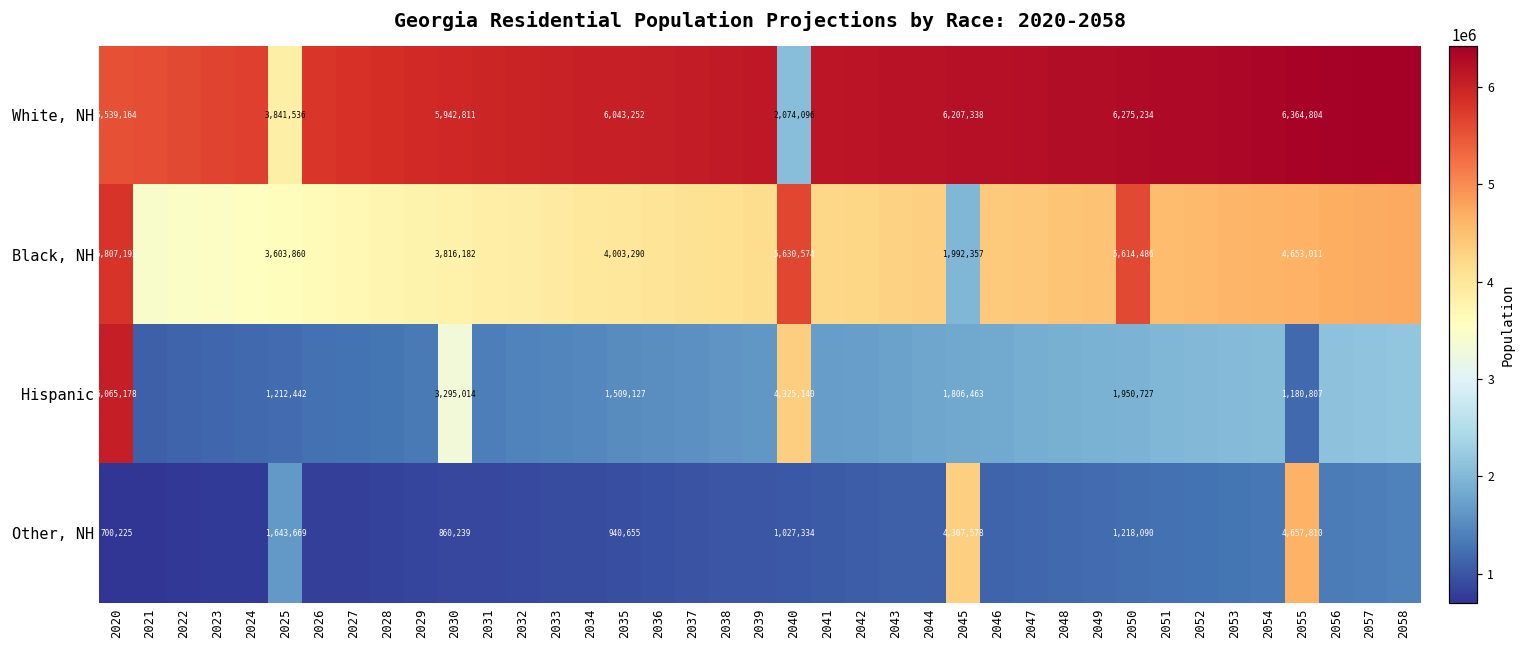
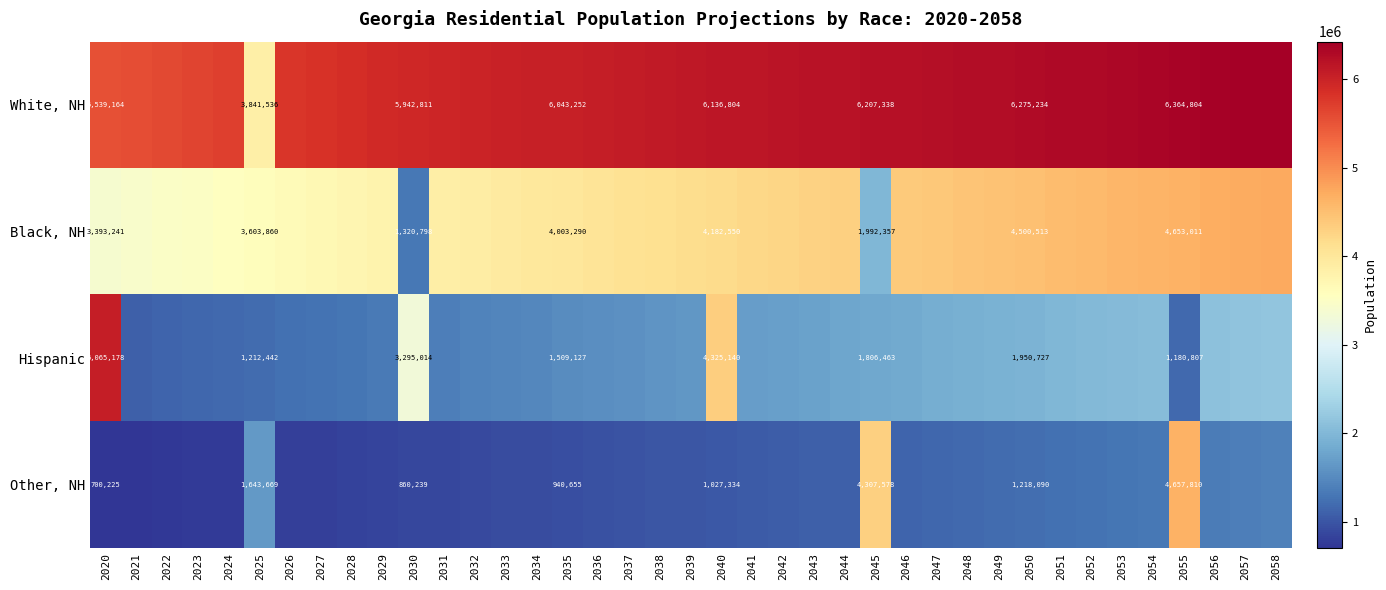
White, NH, 2040: 2,074,096 -> 6,136,804
Black, NH, 2020: 5,807,193 -> 3,393,241
Black, NH, 2030: 3,816,182 -> 1,320,798
Black, NH, 2040: 5,630,574 -> 4,182,550
Black, NH, 2050: 5,614,486 -> 4,500,513
